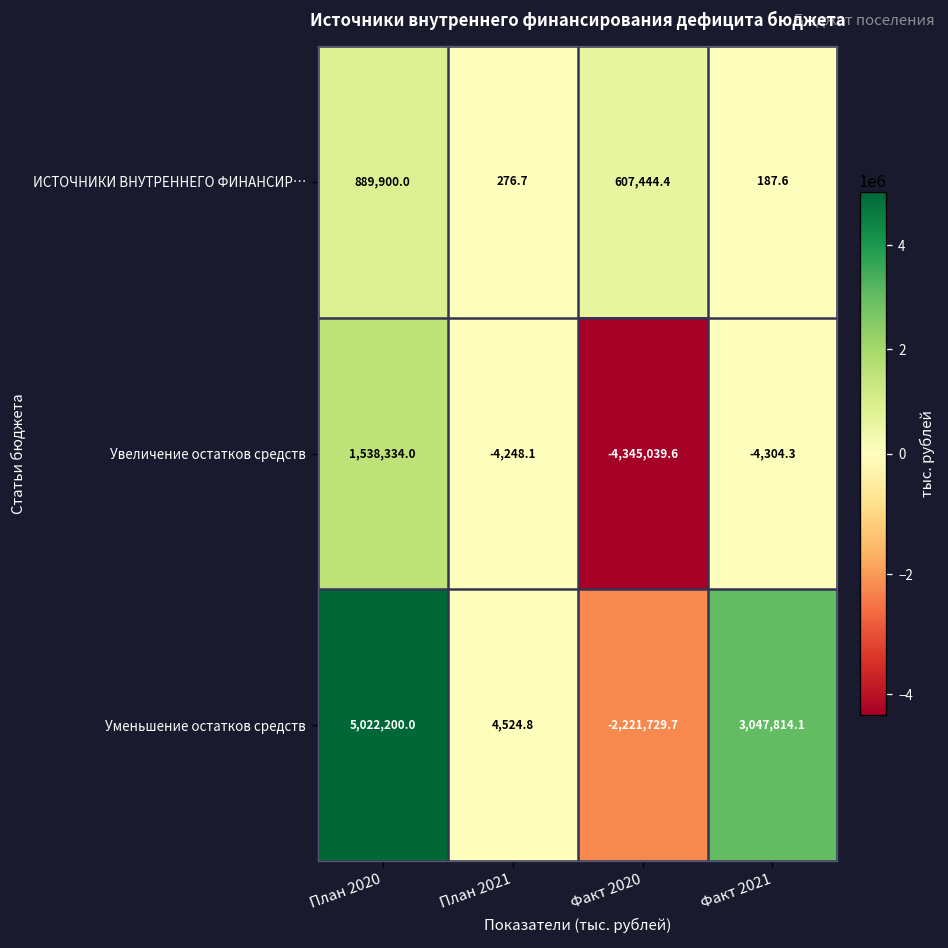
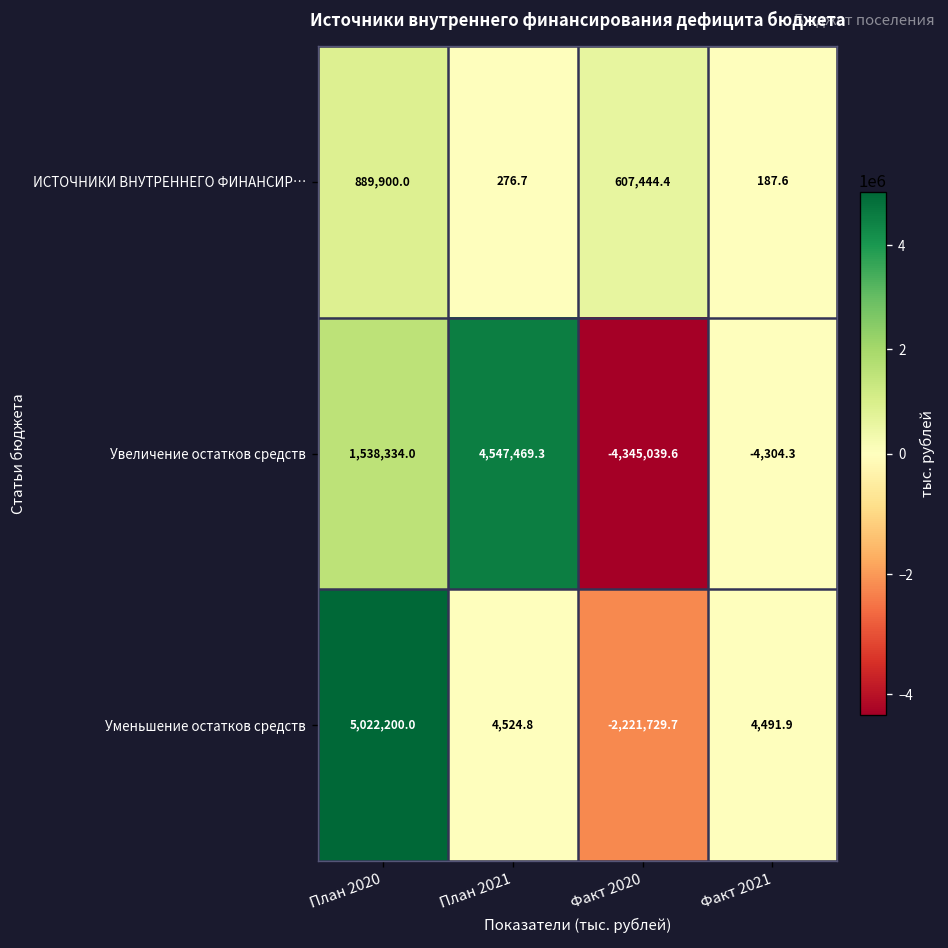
Увеличение остатков средств, План 2021: -4,248.1 -> 4,547,469.3
Уменьшение остатков средств, Факт 2021: 3,047,814.1 -> 4,491.9
